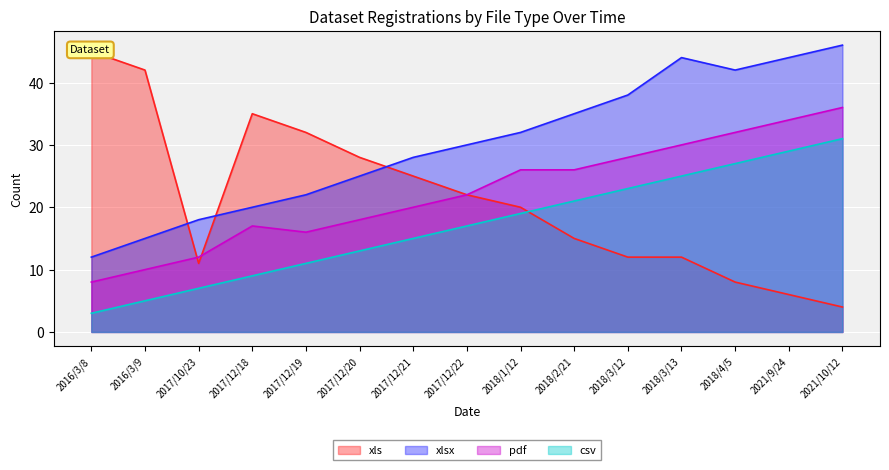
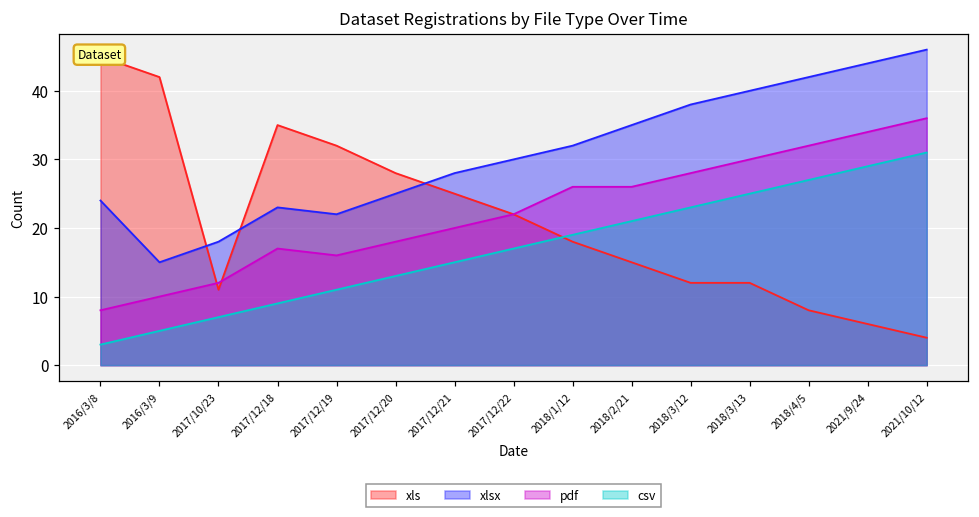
xlsx, 2016/3/8: 12 -> 24
xlsx, 2017/12/18: 20 -> 23
xls, 2018/1/12: 20 -> 18
xlsx, 2018/3/13: 44 -> 40
